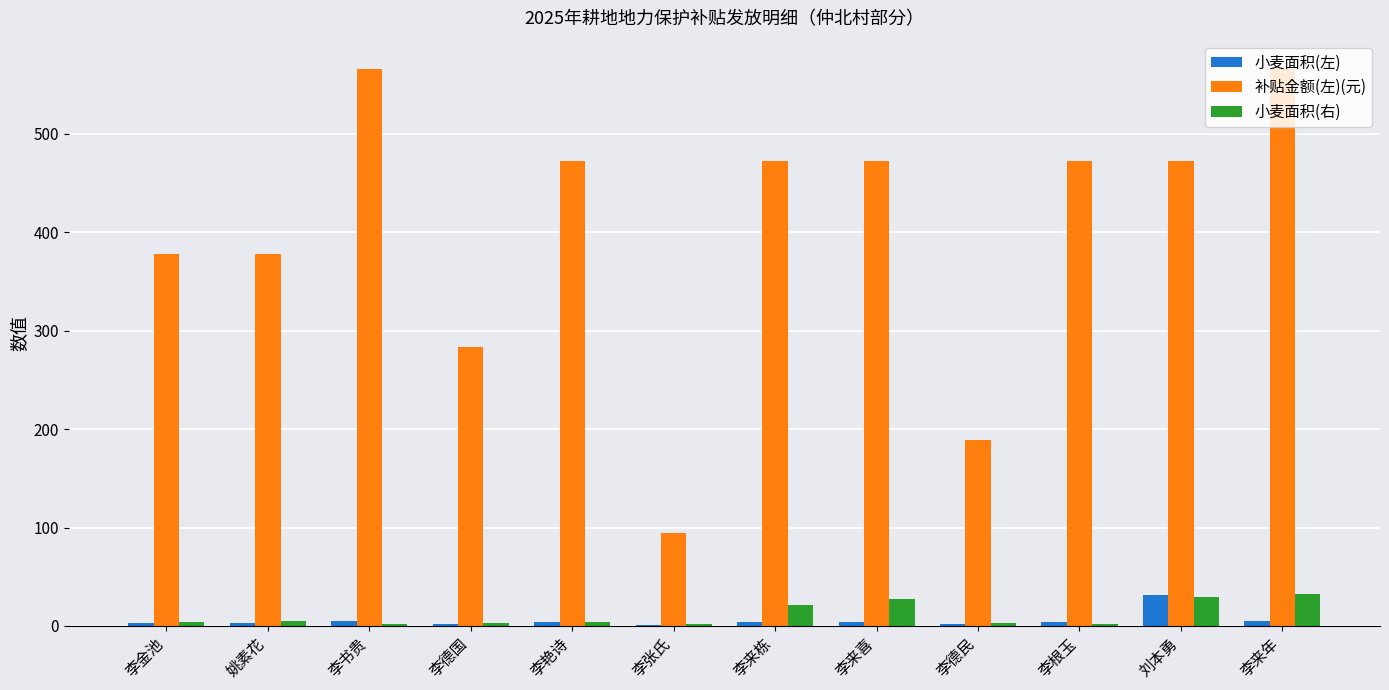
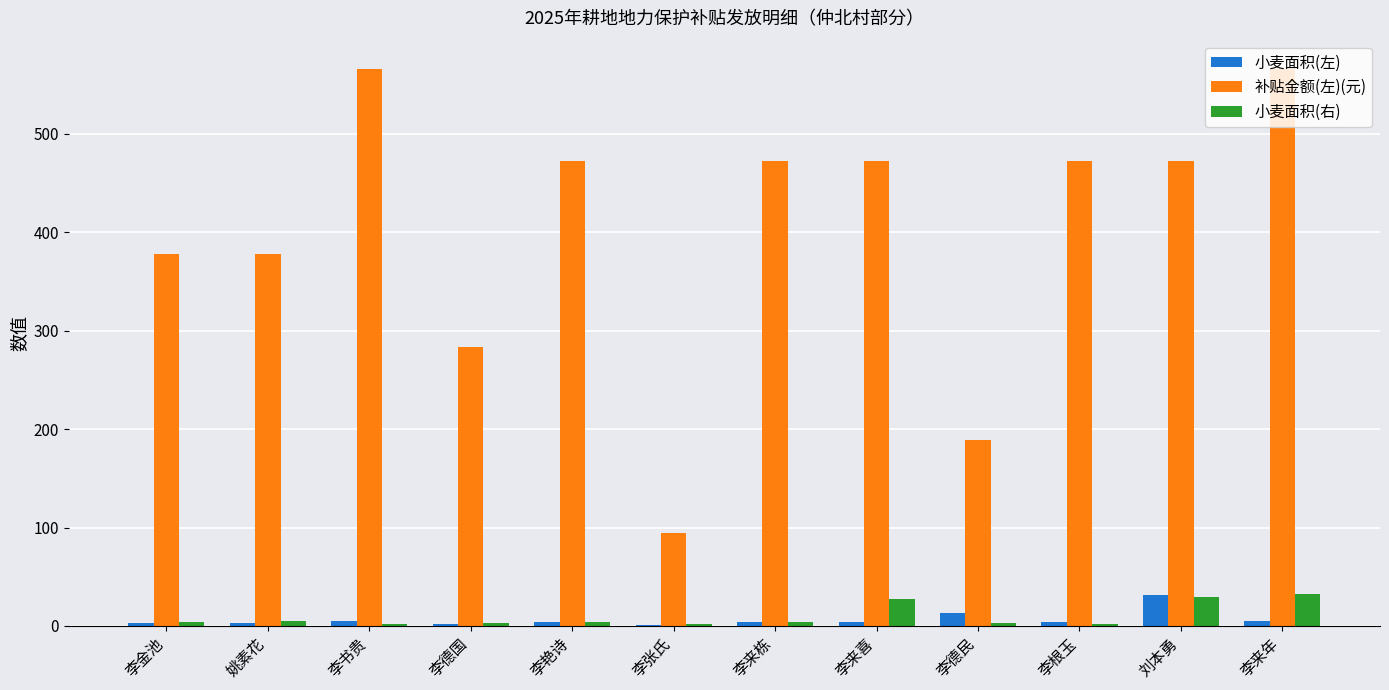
小麦面积(右), 李来栋: 20 -> 0
小麦面积(左), 李德民: 0 -> 10
